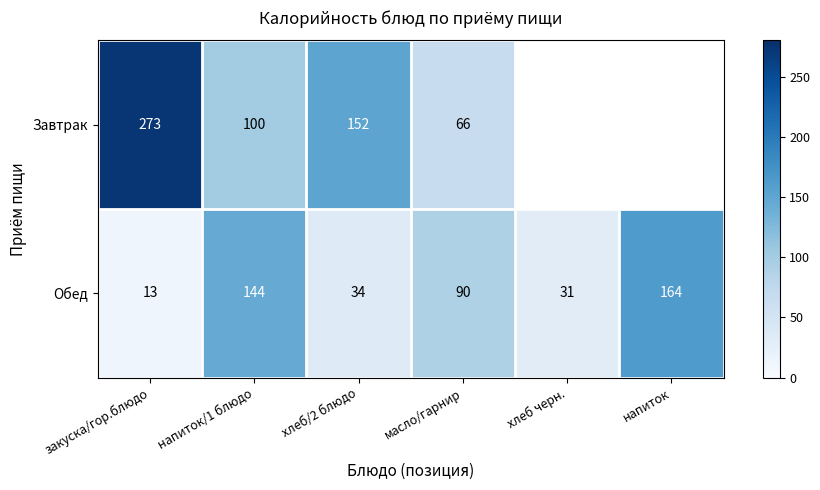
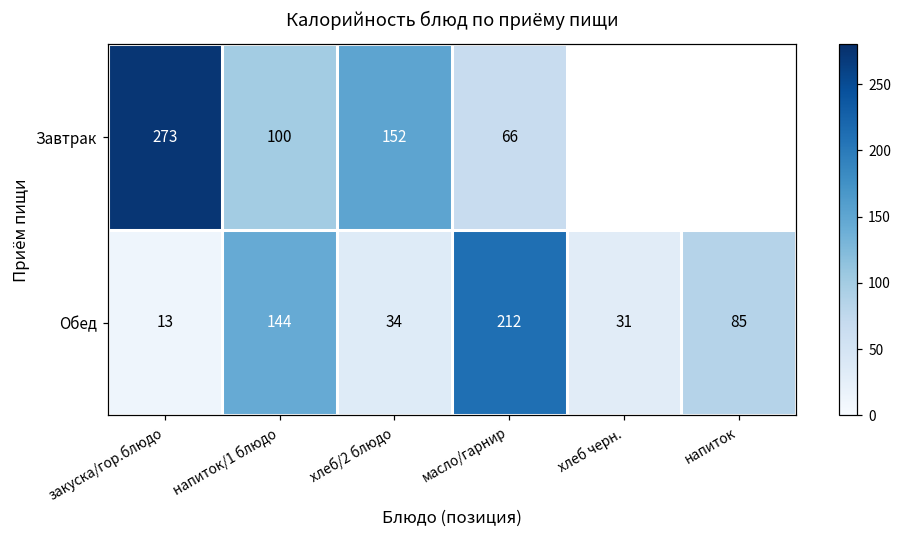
Обед, масло/гарнир: 90 -> 212
Обед, напиток: 164 -> 85
